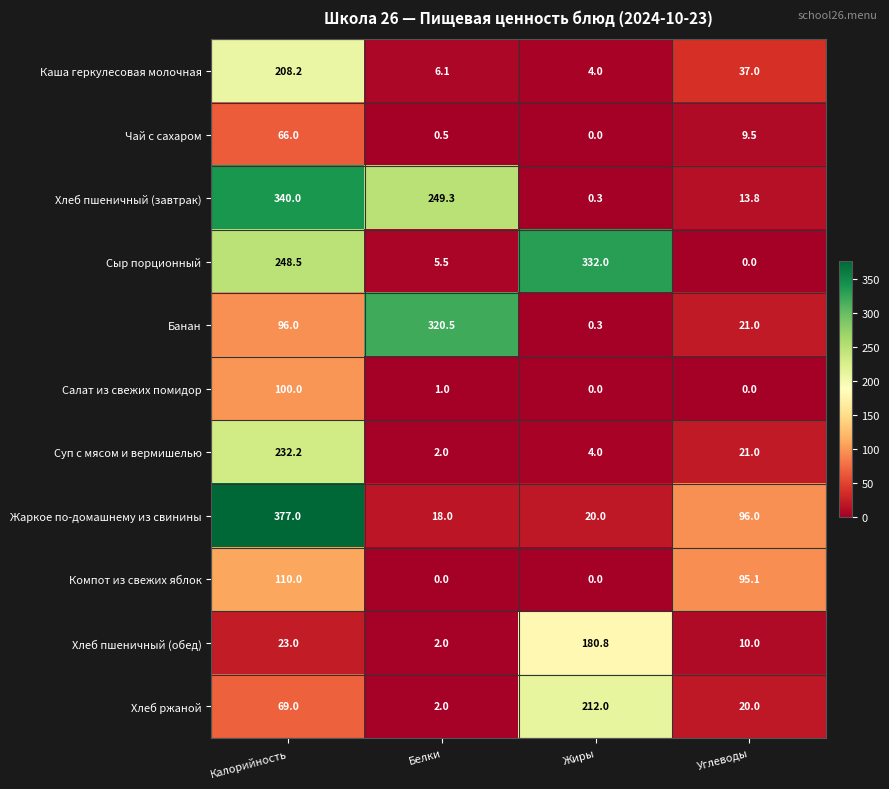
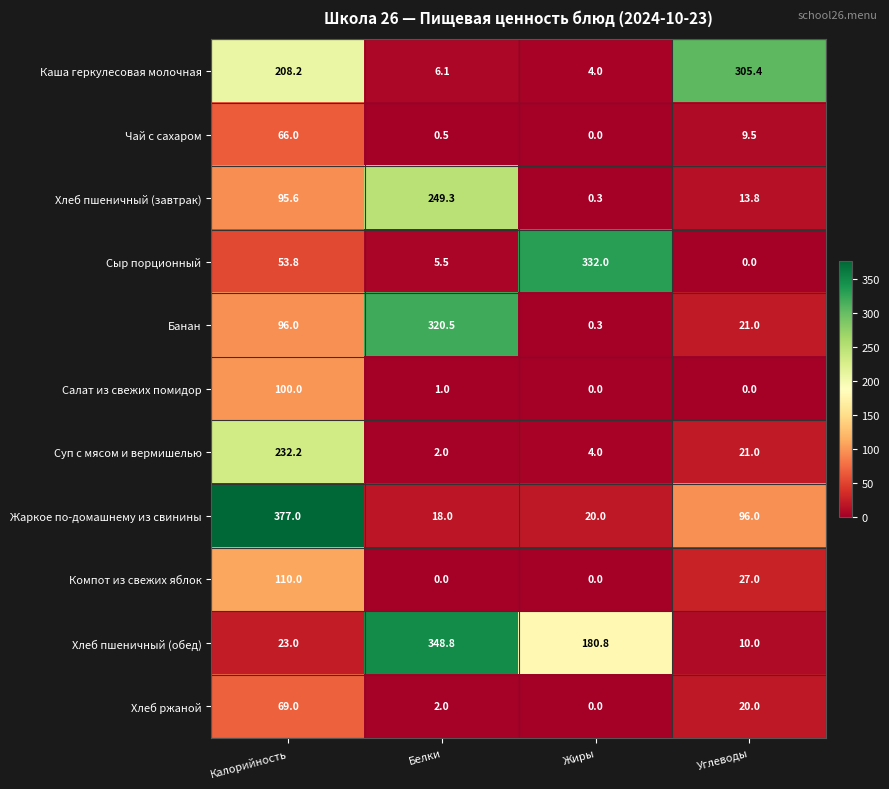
Каша геркулесовая молочная, Углеводы: 37.0 -> 305.4
Хлеб пшеничный (завтрак), Калорийность: 340.0 -> 95.6
Сыр порционный, Калорийность: 248.5 -> 53.8
Компот из свежих яблок, Углеводы: 95.1 -> 27.0
Хлеб пшеничный (обед), Белки: 2.0 -> 348.8
Хлеб ржаной, Жиры: 212.0 -> 0.0
